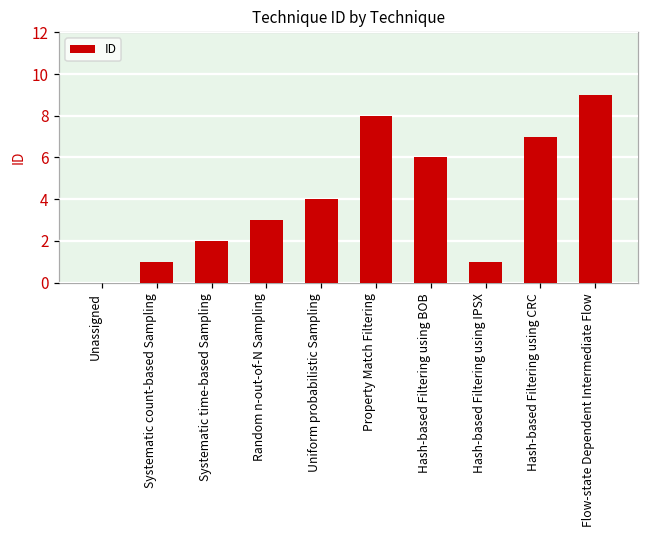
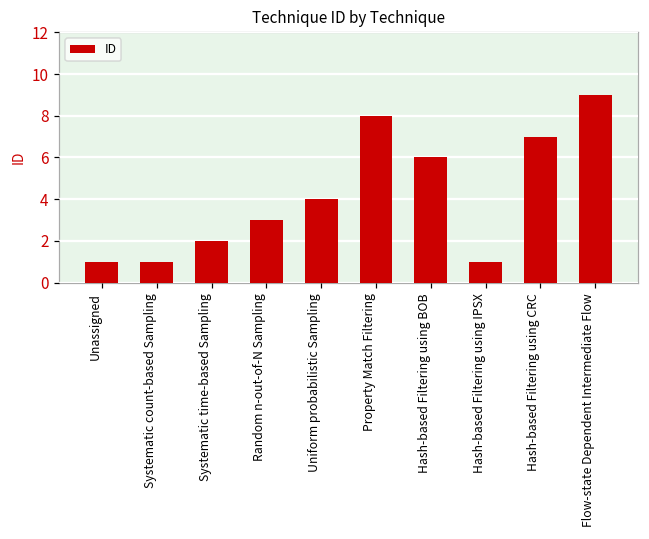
Unassigned: 0 -> 1
